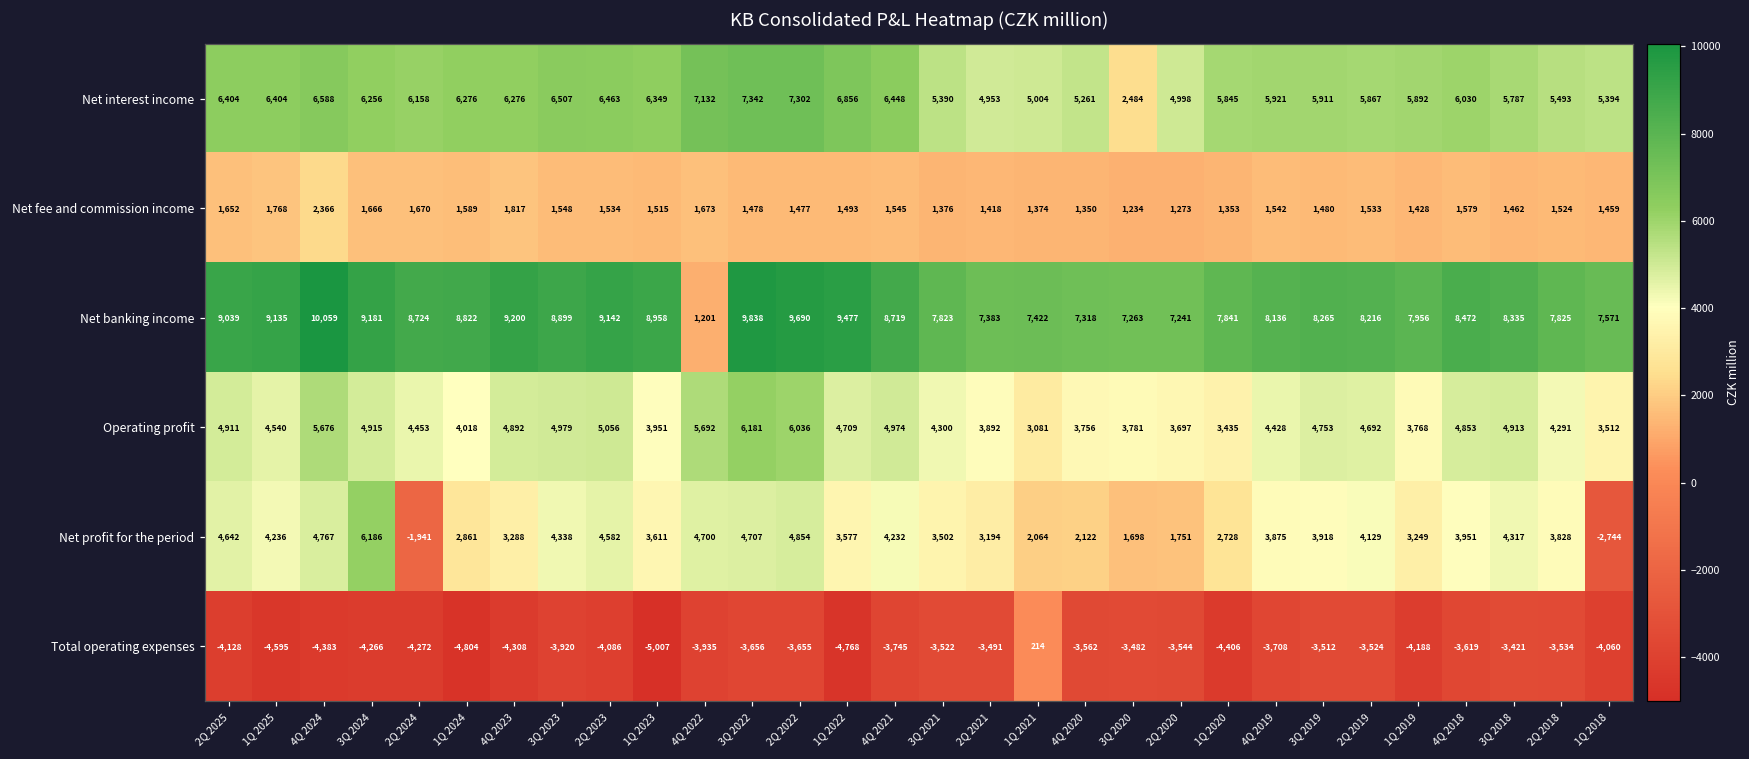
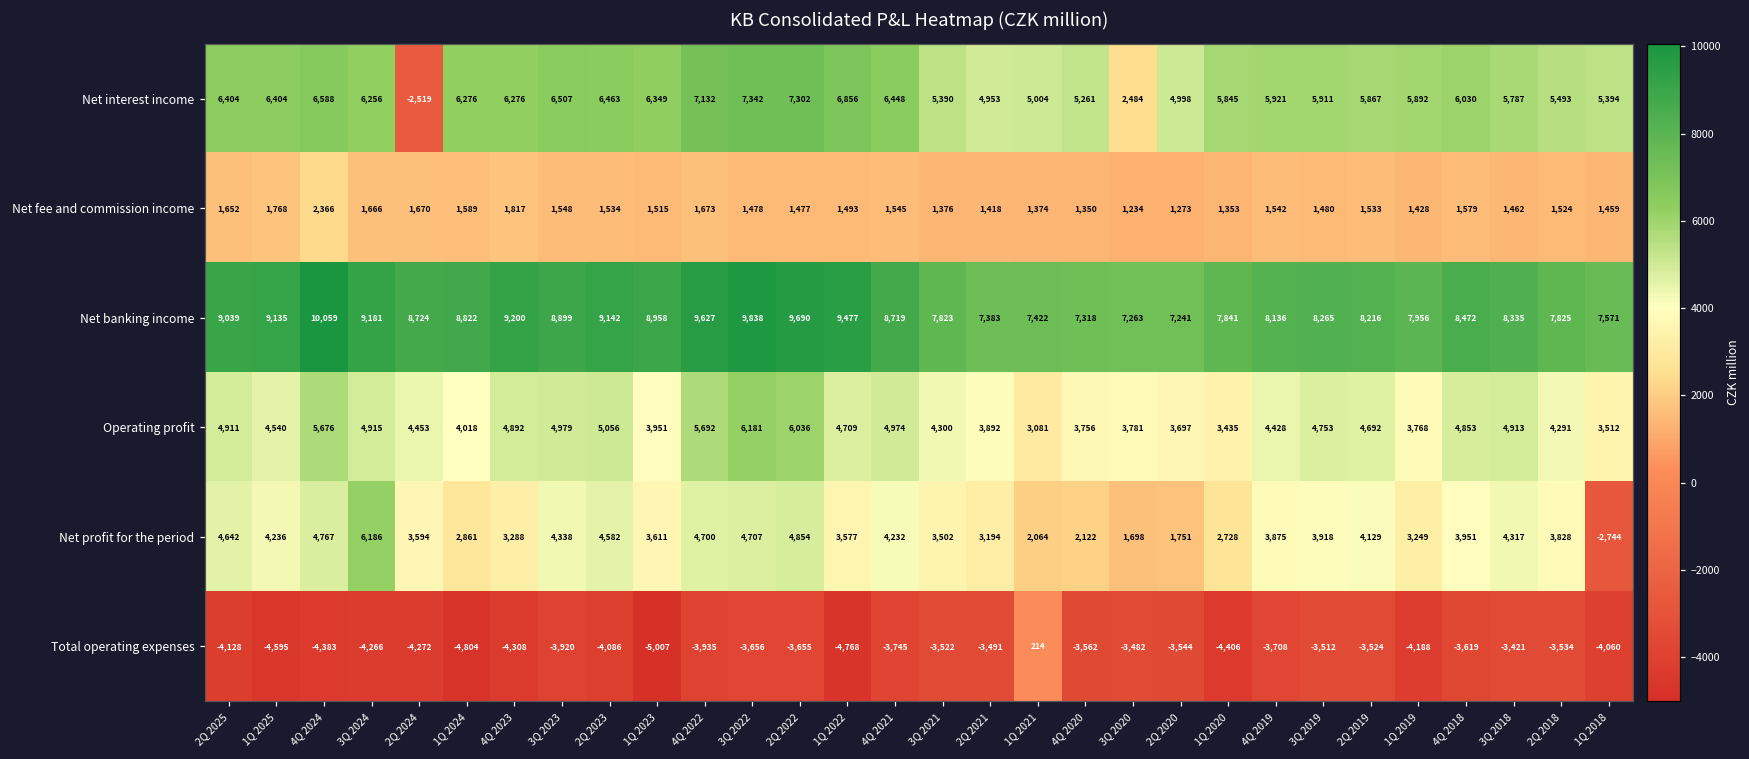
Net interest income, 2Q 2024: 6,158 -> -2,519
Net banking income, 4Q 2022: 1,201 -> 9,627
Net profit for the period, 2Q 2024: -1,941 -> 3,594
